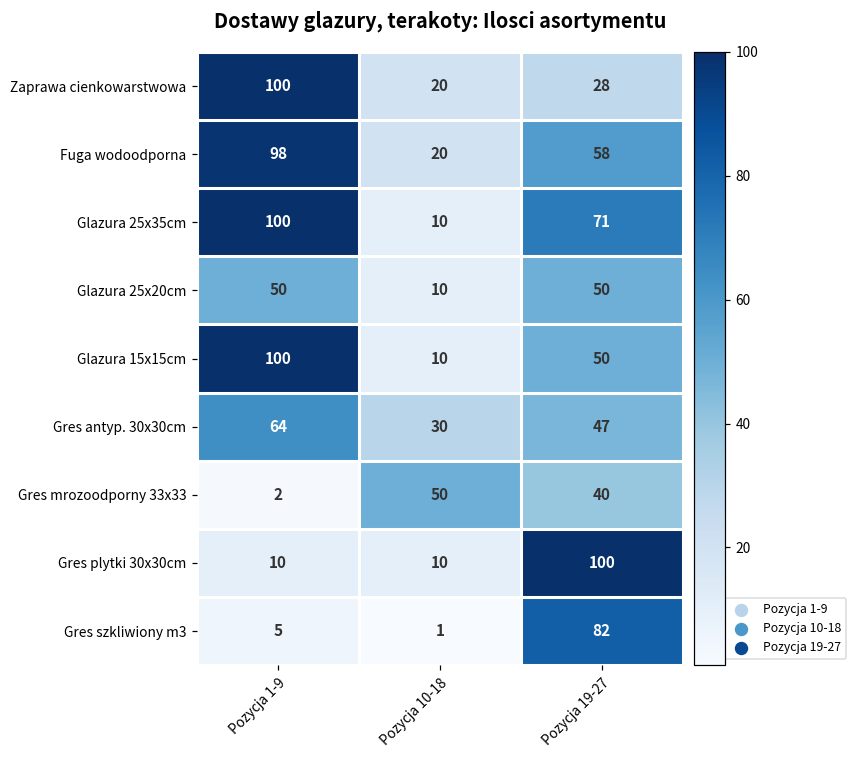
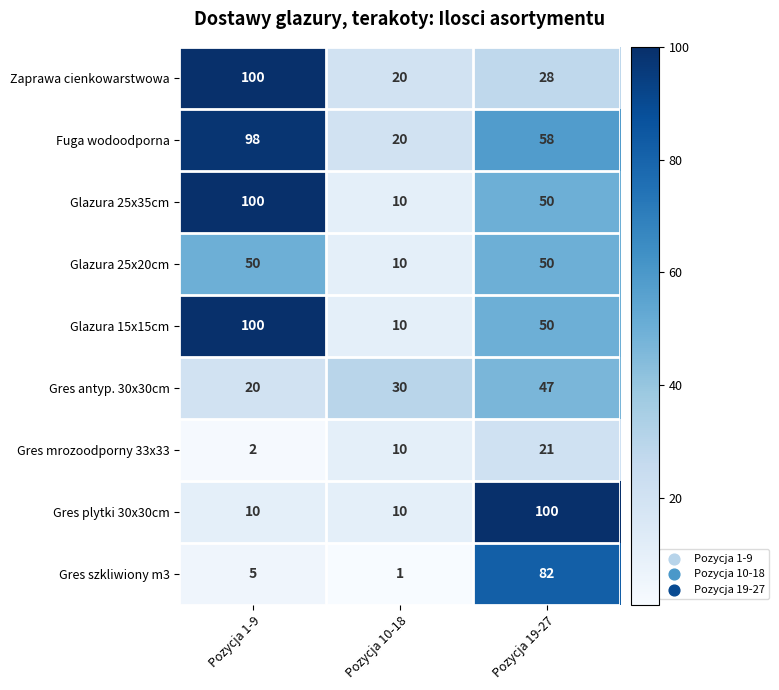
Glazura 25x35cm, Pozycja 19-27: 71 -> 50
Gres antyp. 30x30cm, Pozycja 1-9: 64 -> 20
Gres mrozoodporny 33x33, Pozycja 10-18: 50 -> 10
Gres mrozoodporny 33x33, Pozycja 19-27: 40 -> 21
